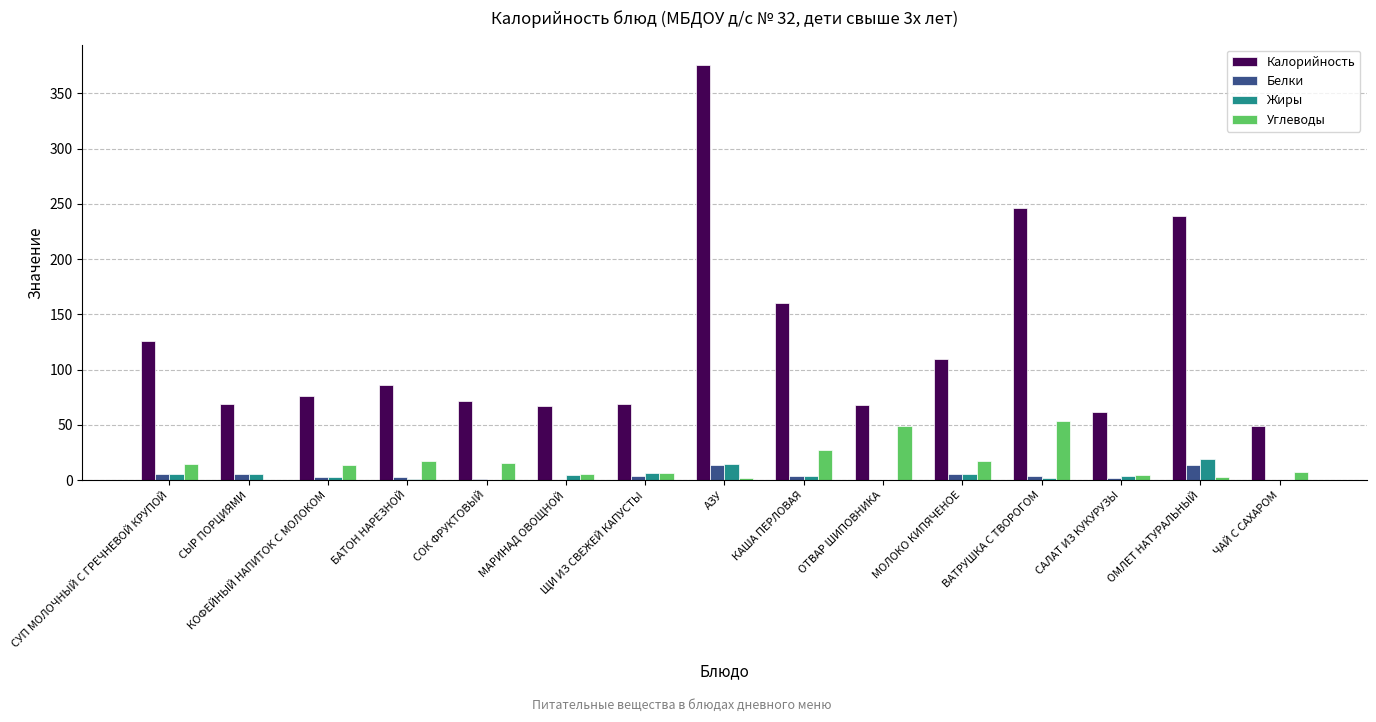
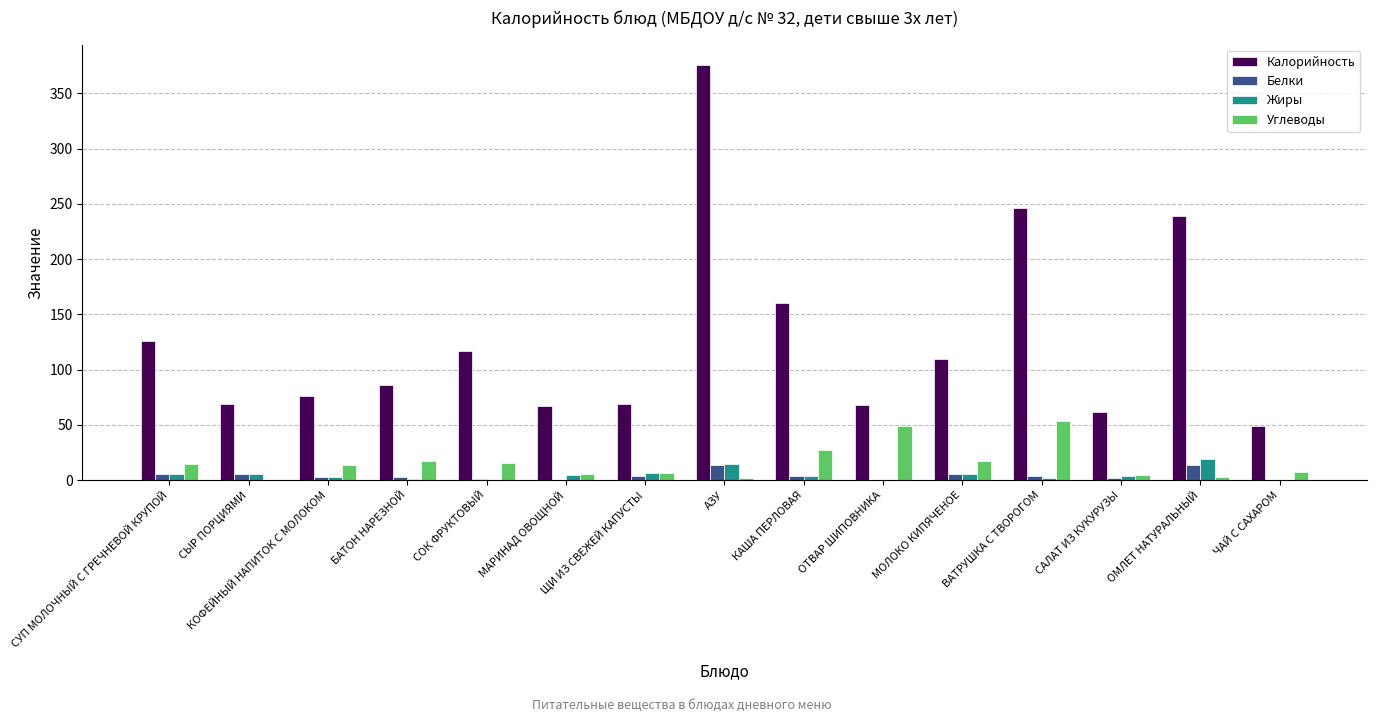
Калорийность, СОК ФРУКТОВЫЙ: 71 -> 117
